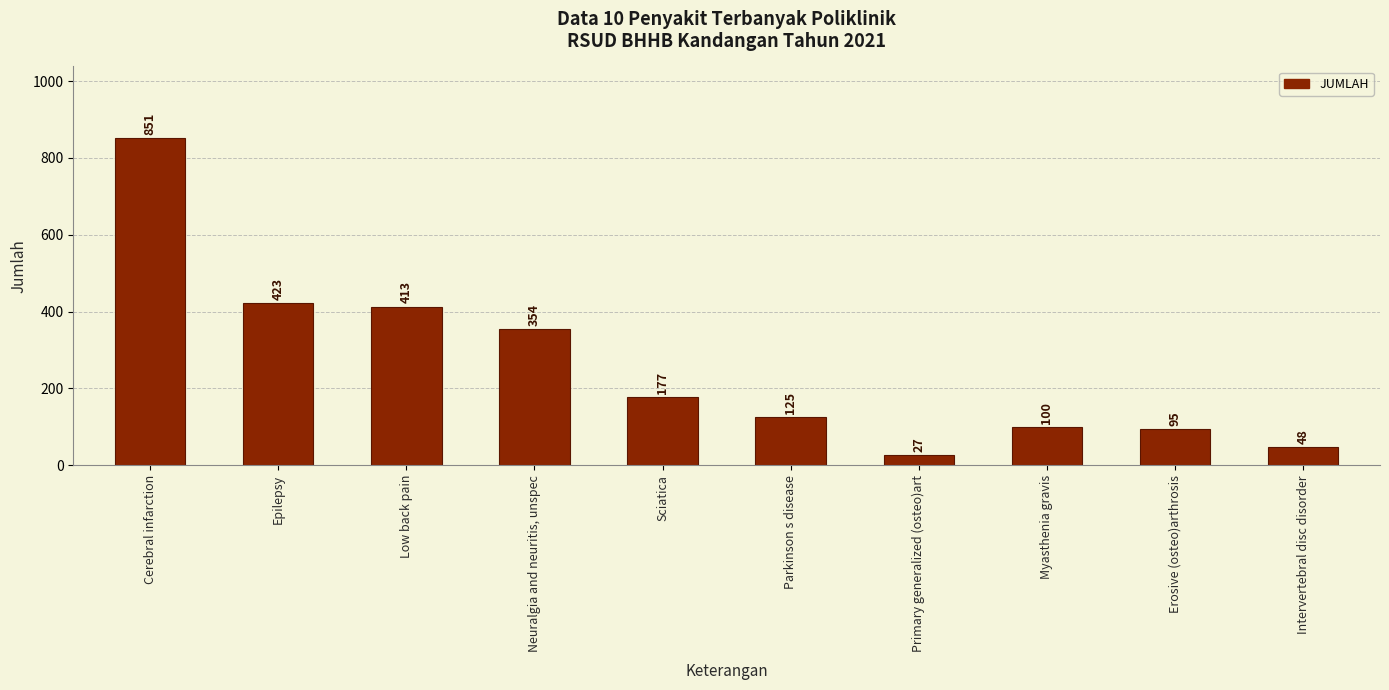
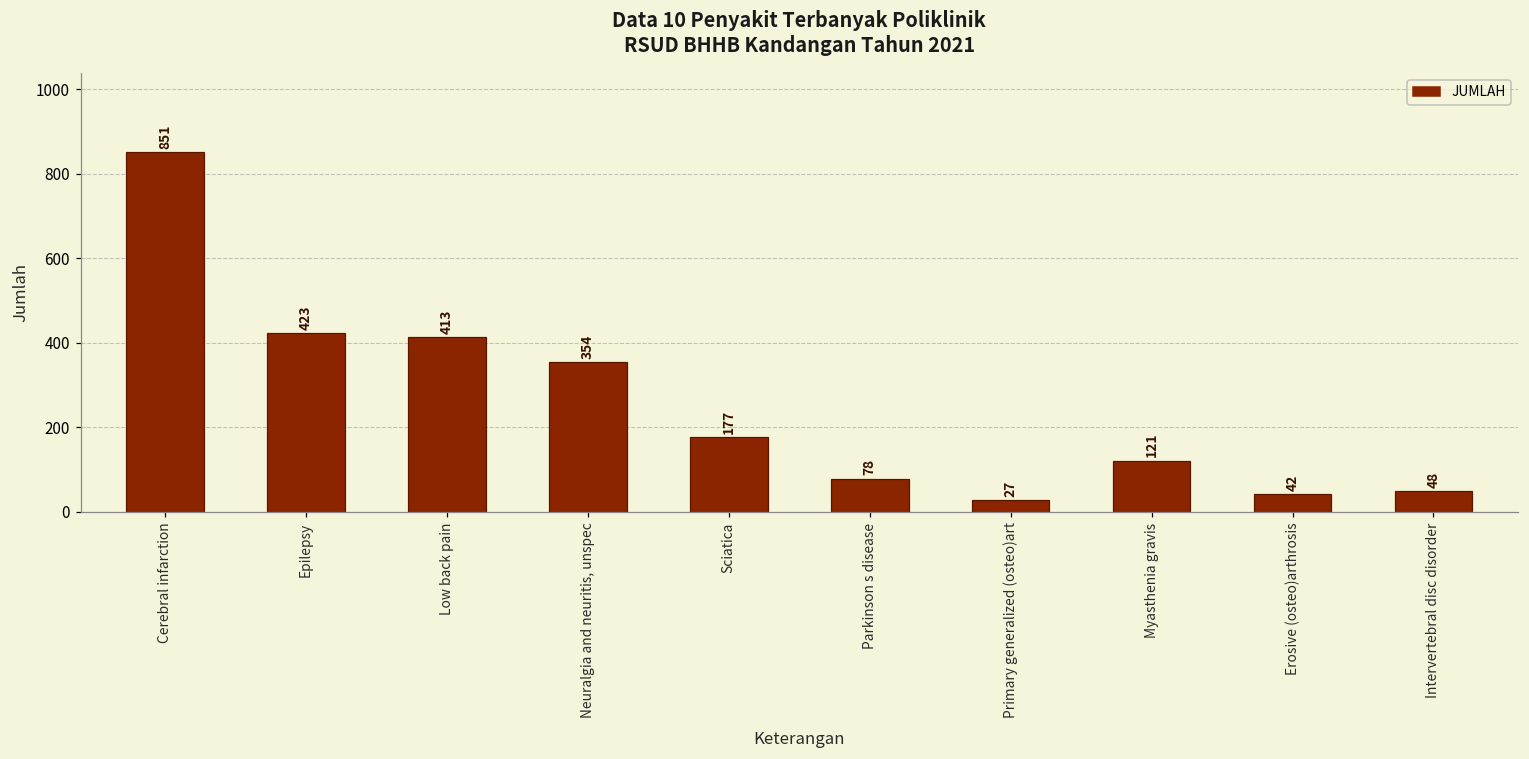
Parkinson s disease: 125 -> 78
Myasthenia gravis: 100 -> 121
Erosive (osteo)arthrosis: 95 -> 42
